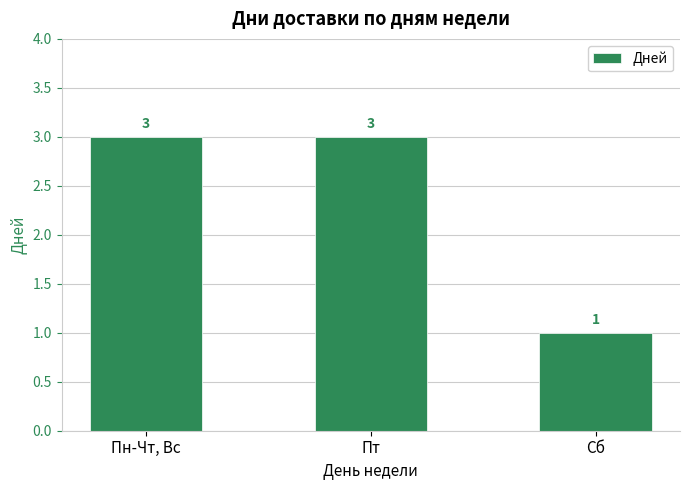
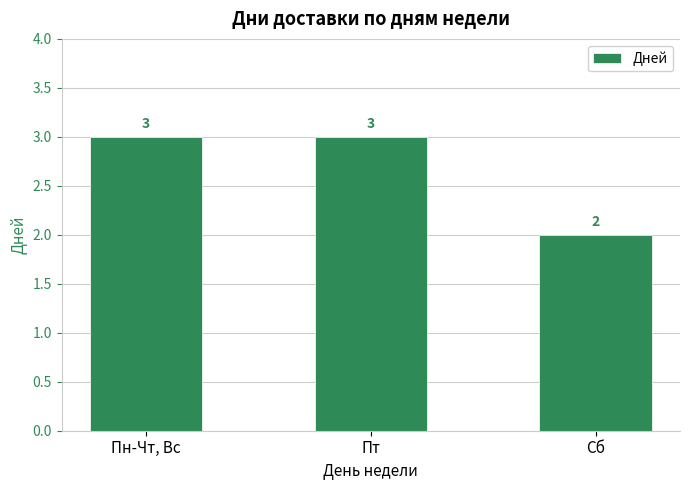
Сб: 1 -> 2
